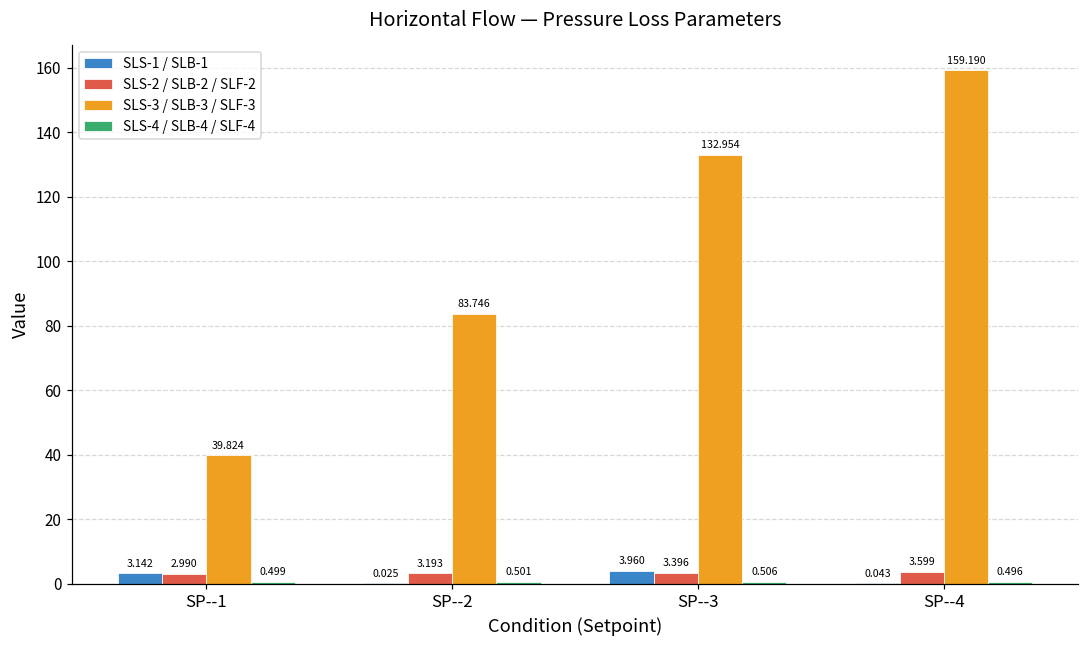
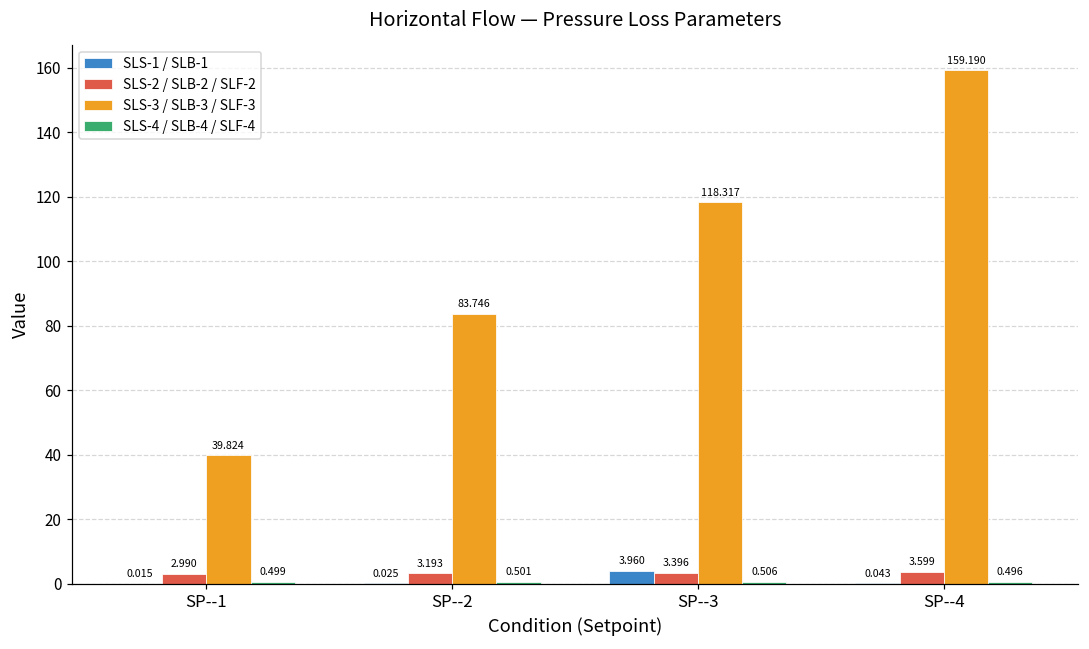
SLS-1 / SLB-1, SP--1: 3.142 -> 0.015
SLS-3 / SLB-3 / SLF-3, SP--3: 132.954 -> 118.317
